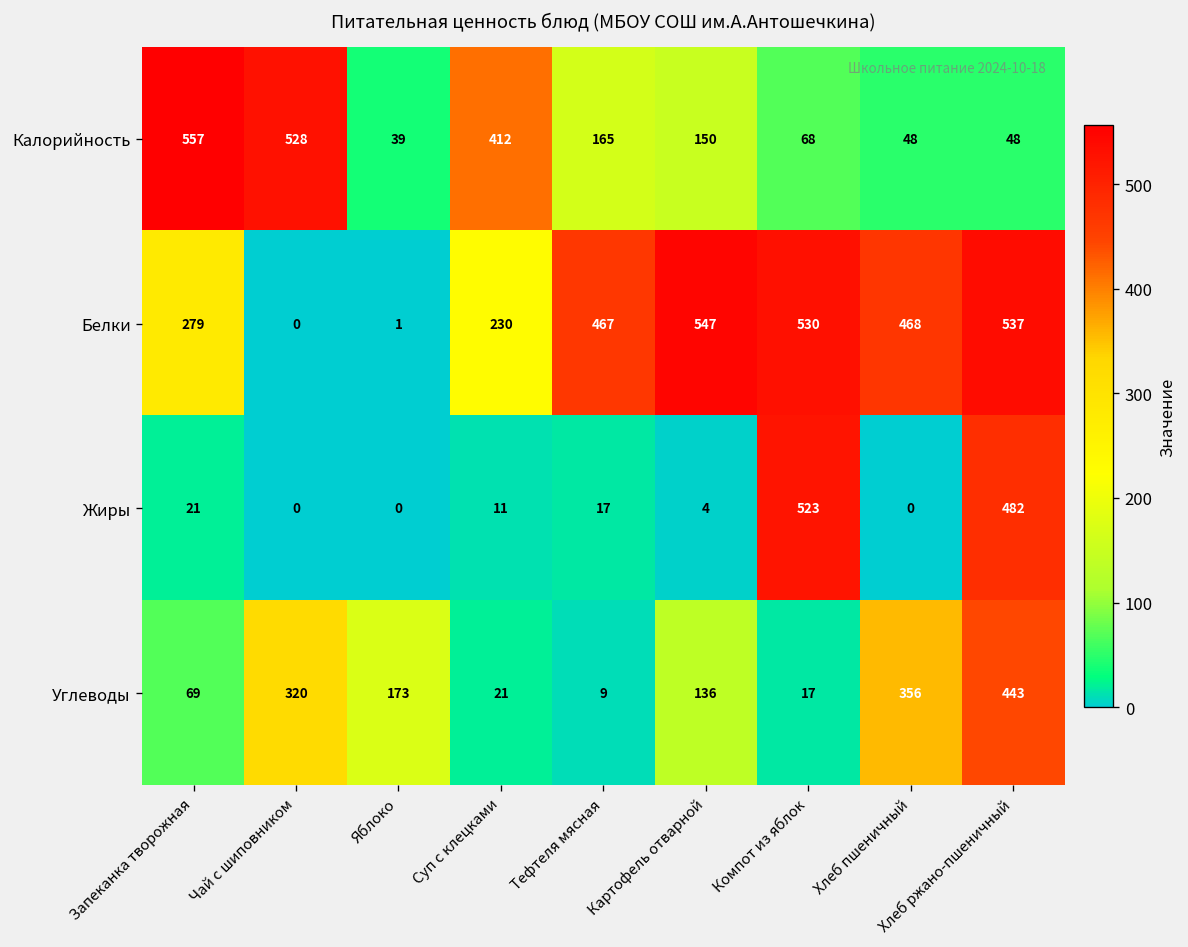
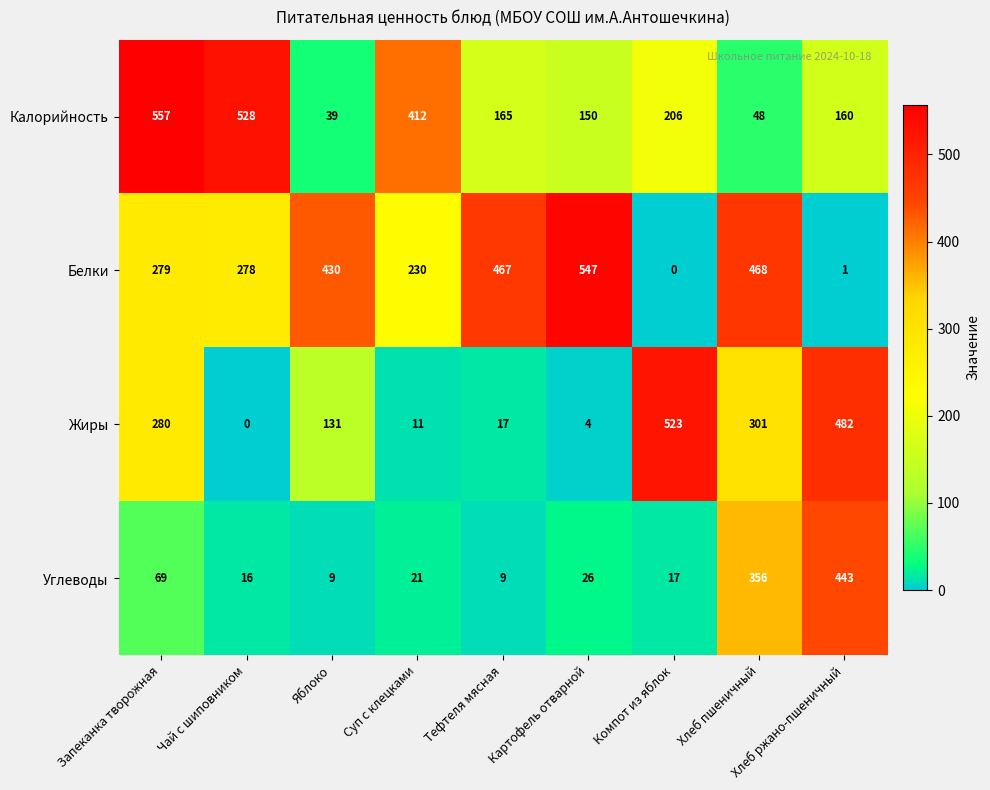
Калорийность, Компот из яблок: 68 -> 206
Калорийность, Хлеб ржано-пшеничный: 48 -> 160
Белки, Чай с шиповником: 0 -> 278
Белки, Яблоко: 1 -> 430
Белки, Компот из яблок: 530 -> 0
Белки, Хлеб ржано-пшеничный: 537 -> 1
Жиры, Запеканка творожная: 21 -> 280
Жиры, Яблоко: 0 -> 131
Жиры, Хлеб пшеничный: 0 -> 301
Углеводы, Чай с шиповником: 320 -> 16
Углеводы, Яблоко: 173 -> 9
Углеводы, Картофель отварной: 136 -> 26
